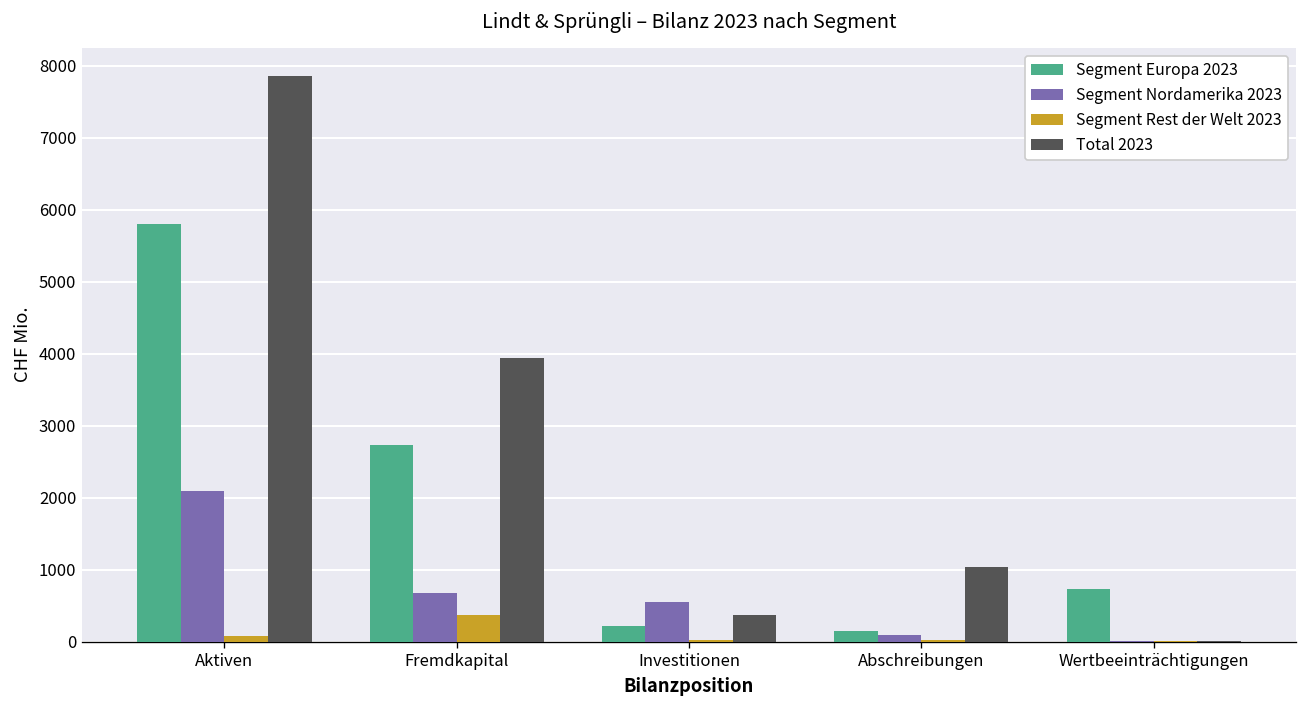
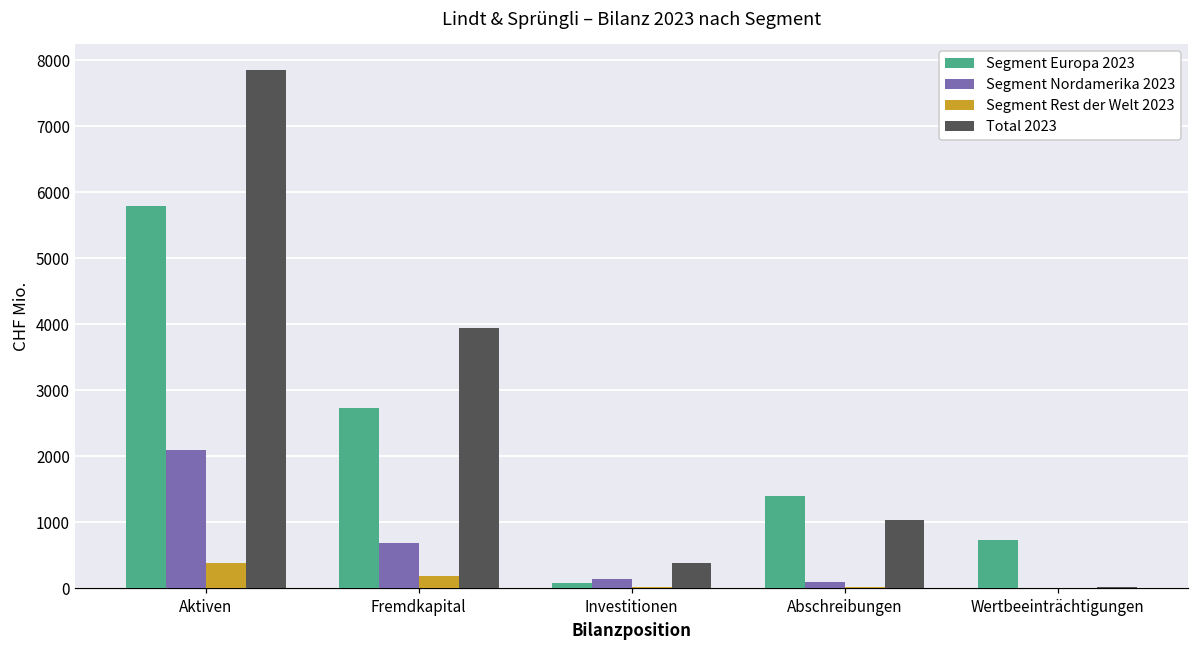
Segment Rest der Welt 2023, Aktiven: 100 -> 400
Segment Rest der Welt 2023, Fremdkapital: 400 -> 200
Segment Europa 2023, Investitionen: 200 -> 100
Segment Nordamerika 2023, Investitionen: 500 -> 100
Segment Europa 2023, Abschreibungen: 100 -> 1400
